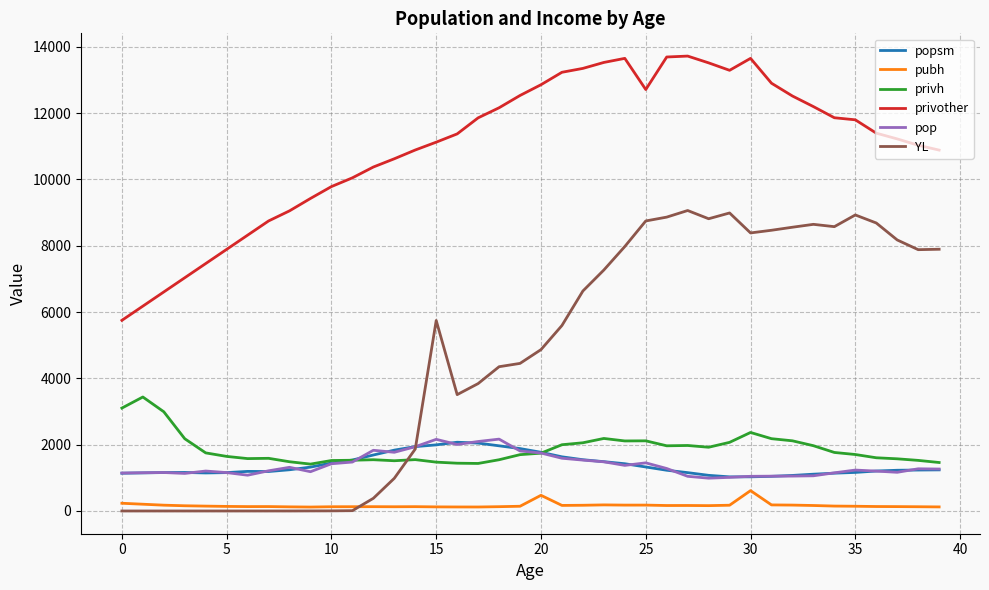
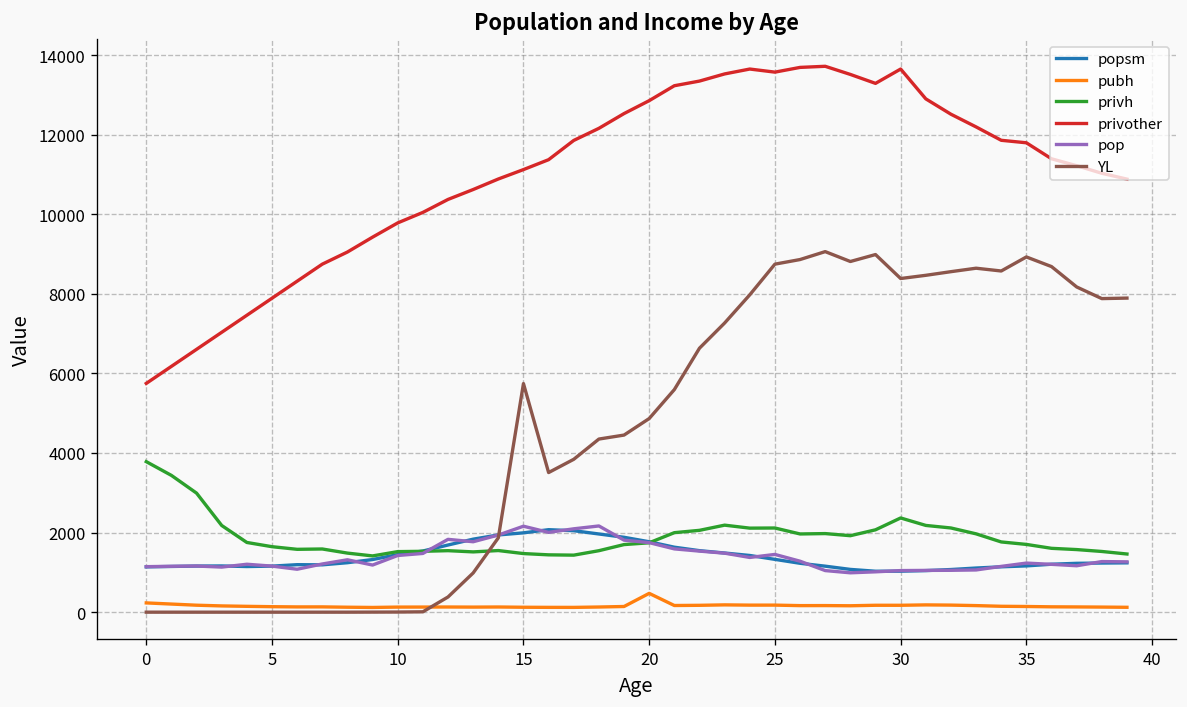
privh, 0: 3100 -> 3800
privother, 25: 12700 -> 13600
pubh, 30: 600 -> 200
